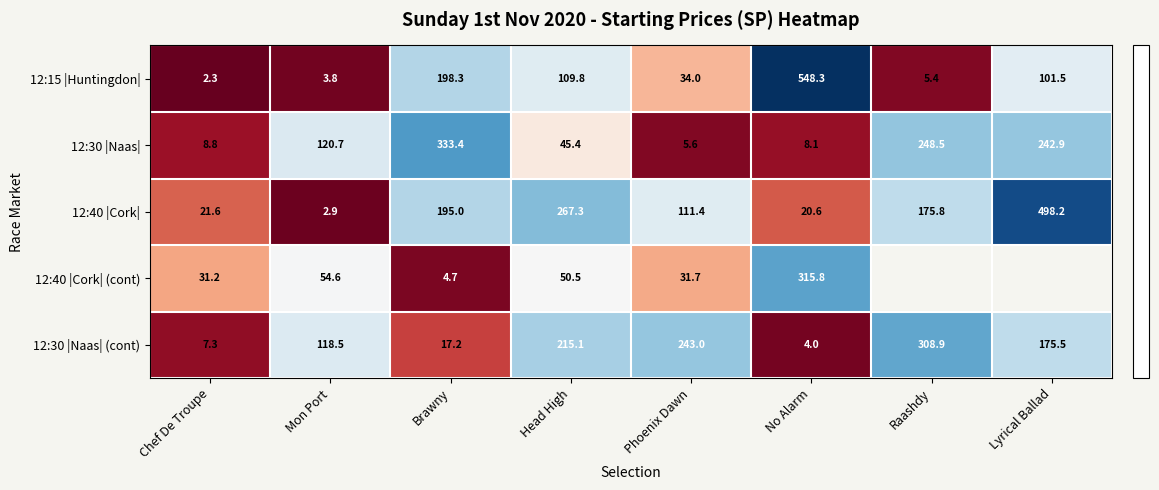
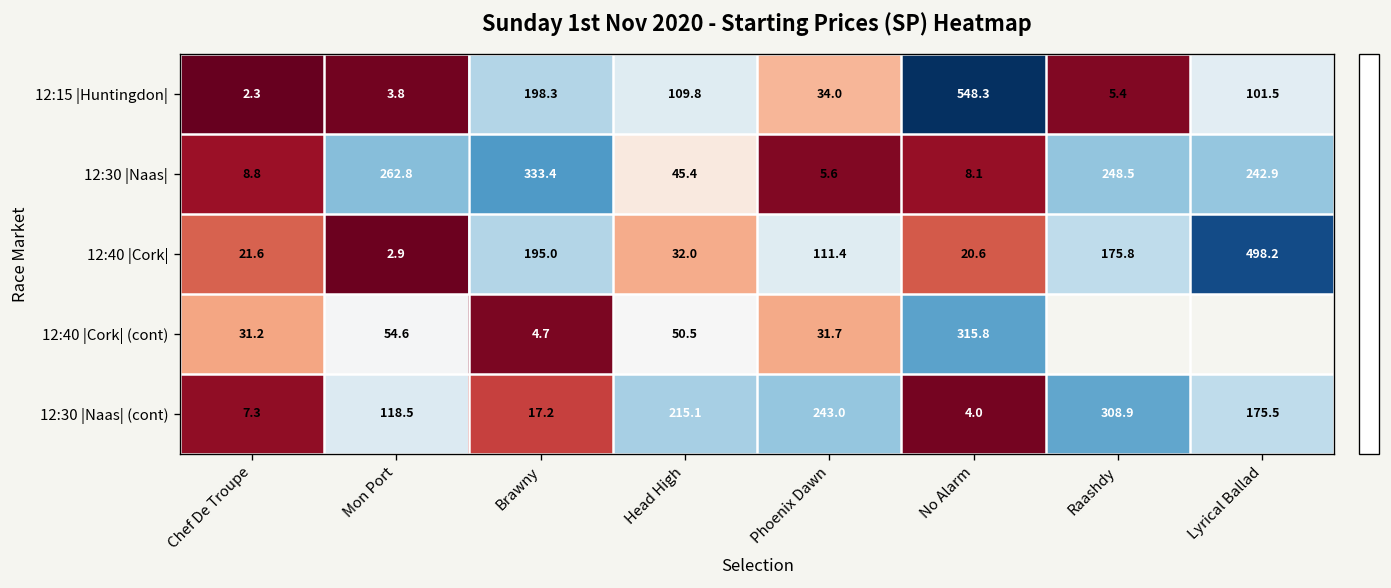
12:30 |Naas|, Mon Port: 120.7 -> 262.8
12:40 |Cork|, Head High: 267.3 -> 32.0
